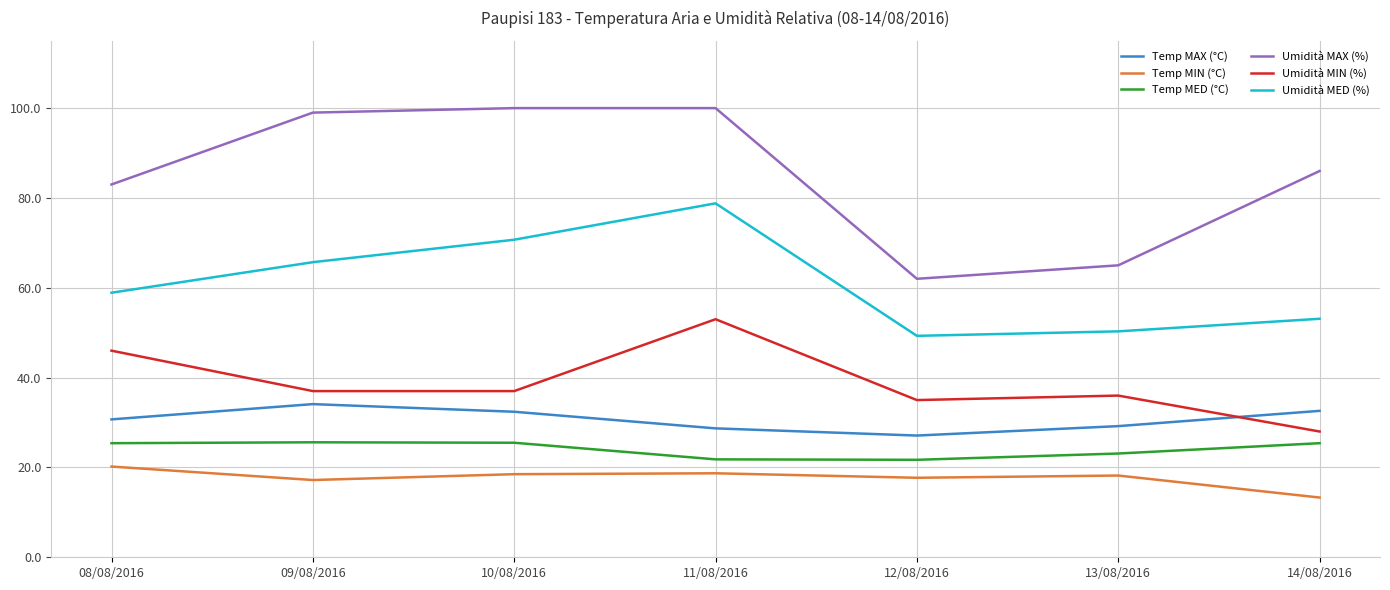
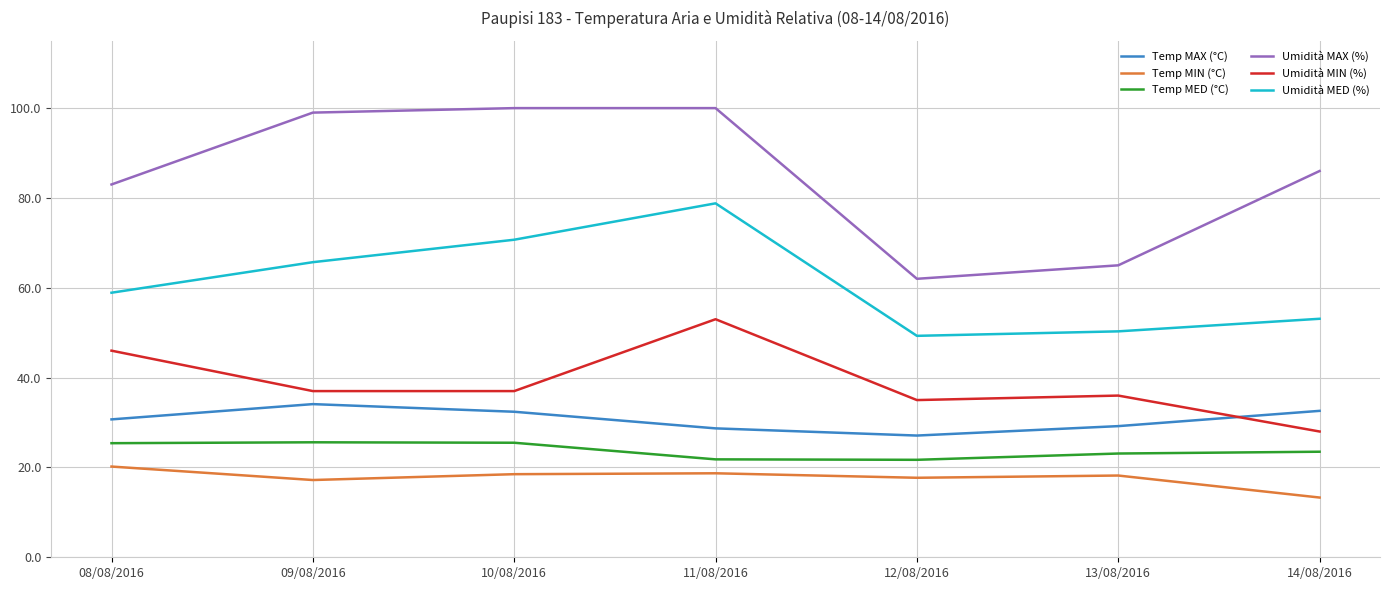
Temp MED (°C), 14/08/2016: 25 -> 24
